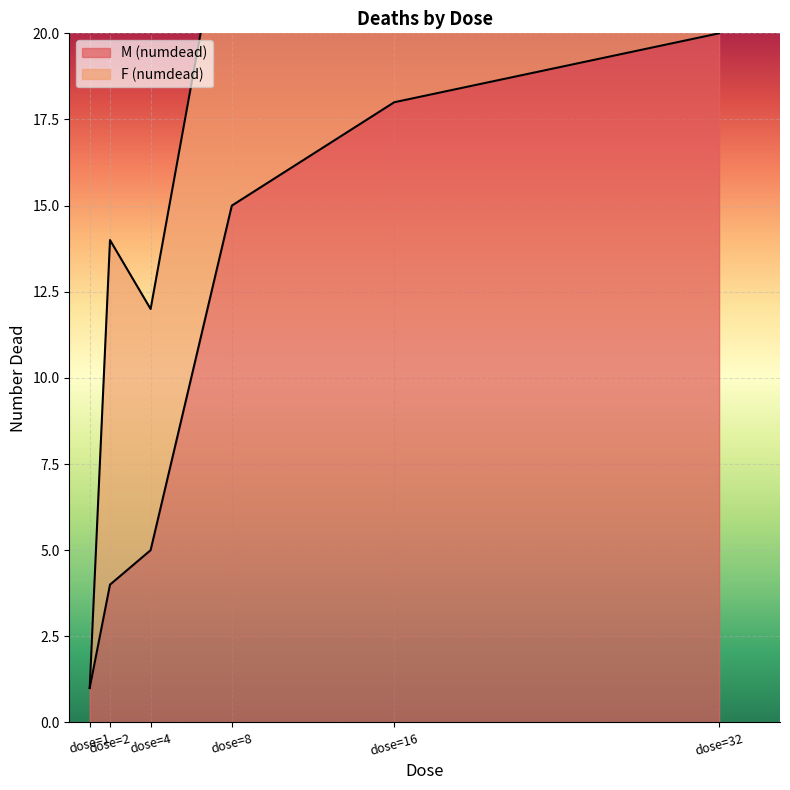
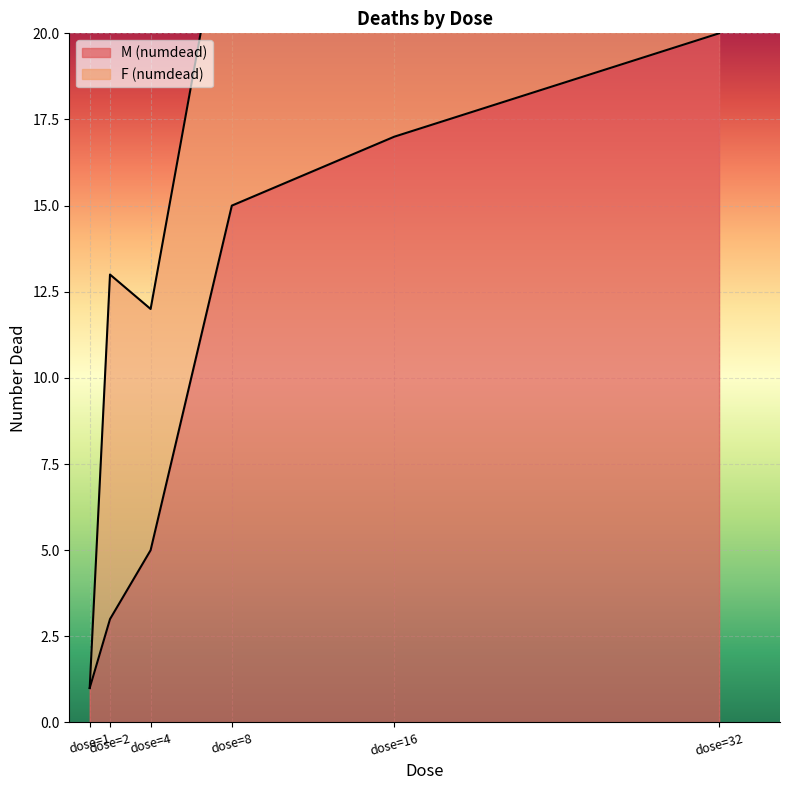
M (numdead), dose=2: 4 -> 3
M (numdead), dose=16: 18 -> 17
